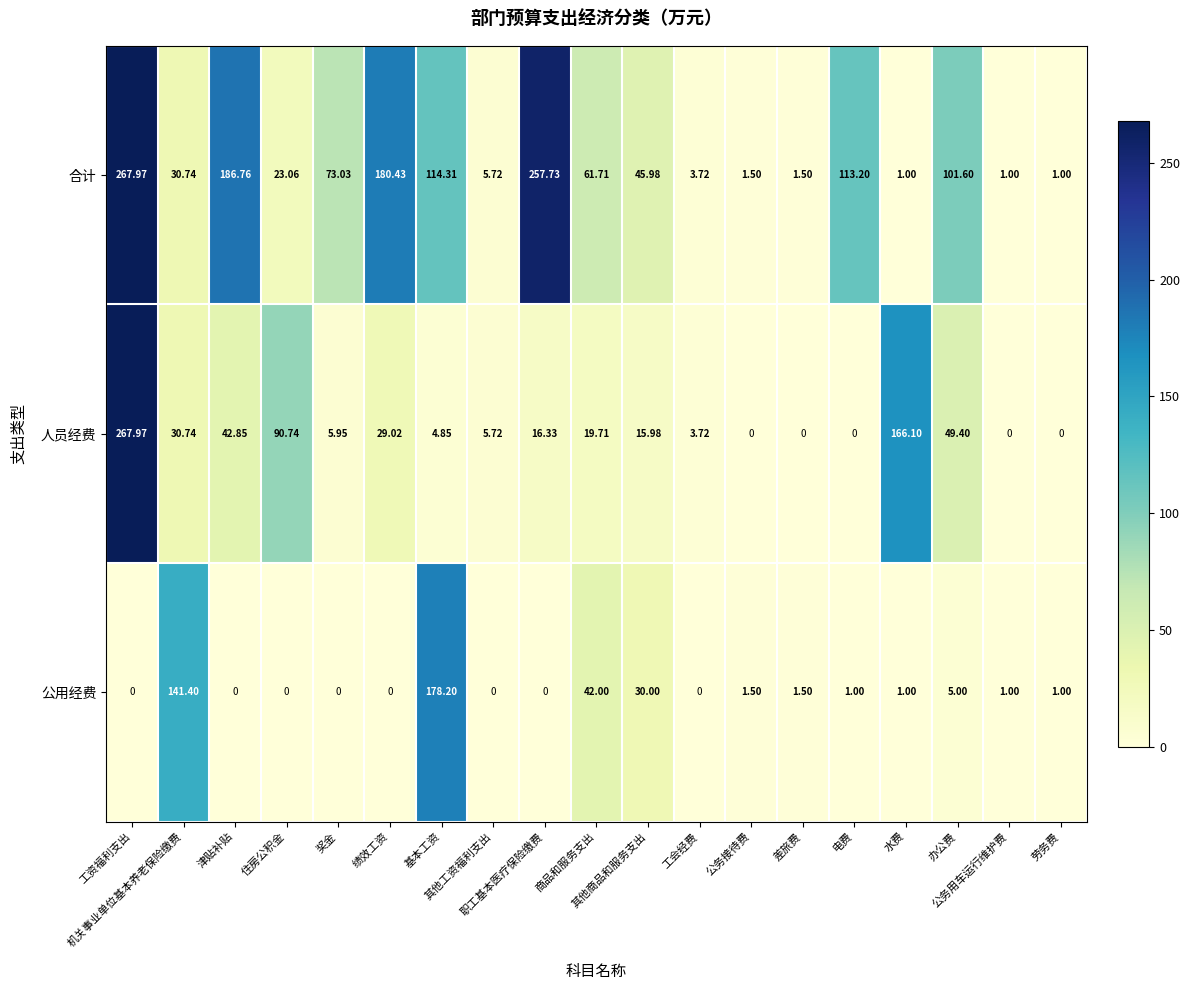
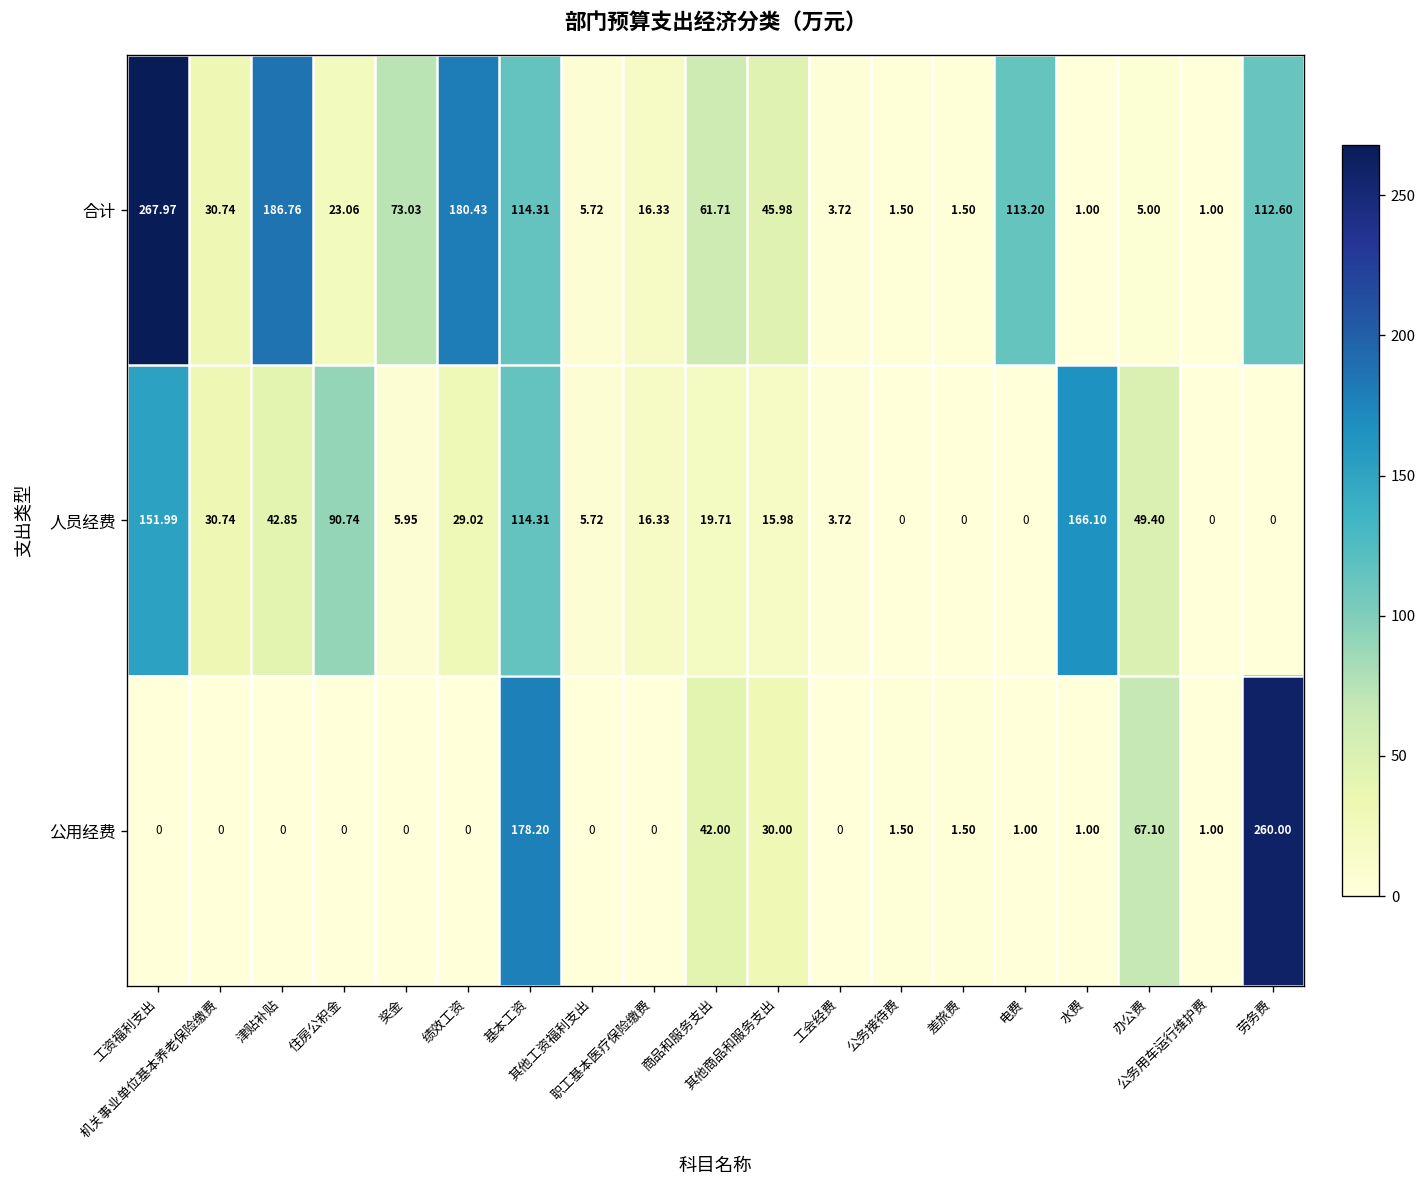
合计, 职工基本医疗保险缴费: 257.73 -> 16.33
合计, 办公费: 101.60 -> 5.00
合计, 劳务费: 1.00 -> 112.60
人员经费, 工资福利支出: 267.97 -> 151.99
人员经费, 基本工资: 4.85 -> 114.31
公用经费, 机关事业单位基本养老保险缴费: 141.40 -> 0
公用经费, 办公费: 5.00 -> 67.10
公用经费, 劳务费: 1.00 -> 260.00
